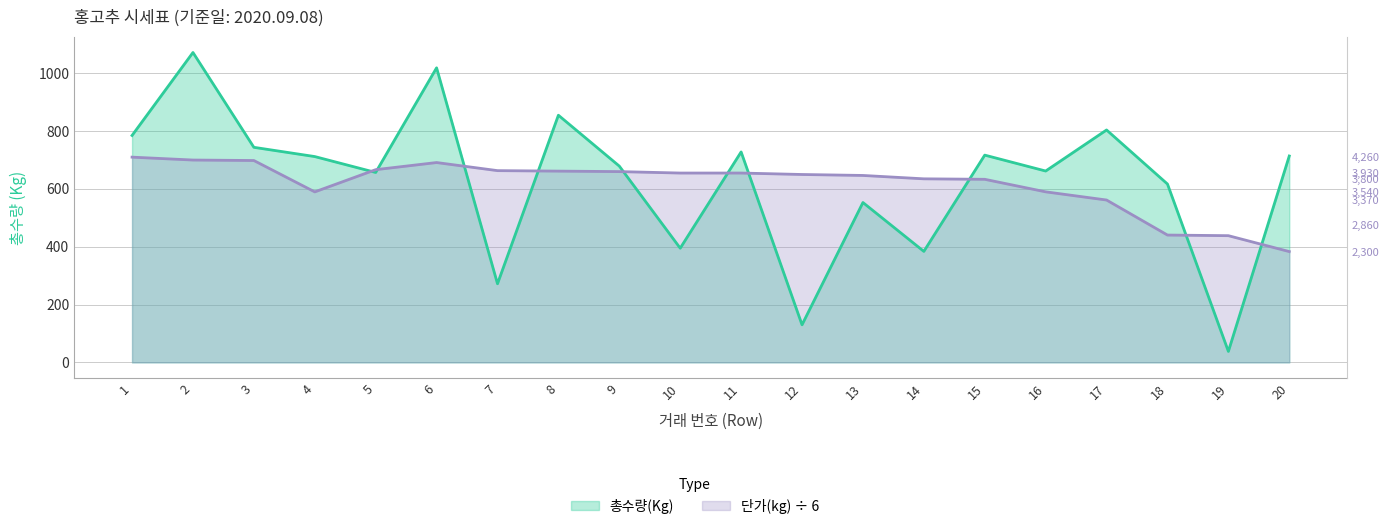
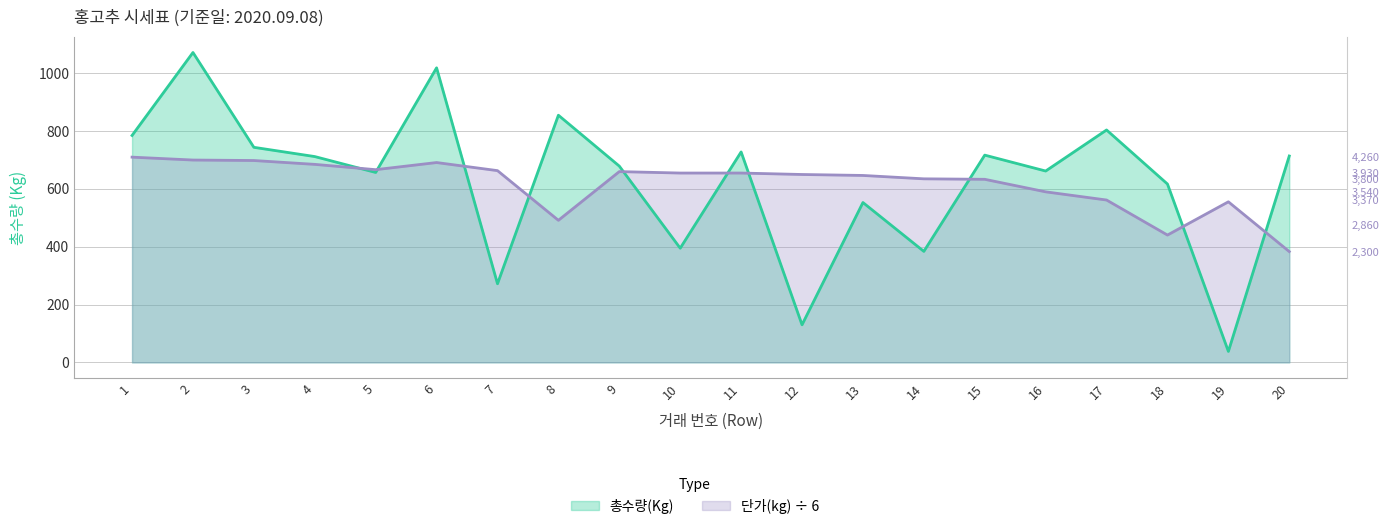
단가(kg) ÷ 6, 4: 590 -> 690
단가(kg) ÷ 6, 8: 660 -> 490
단가(kg) ÷ 6, 19: 440 -> 560
